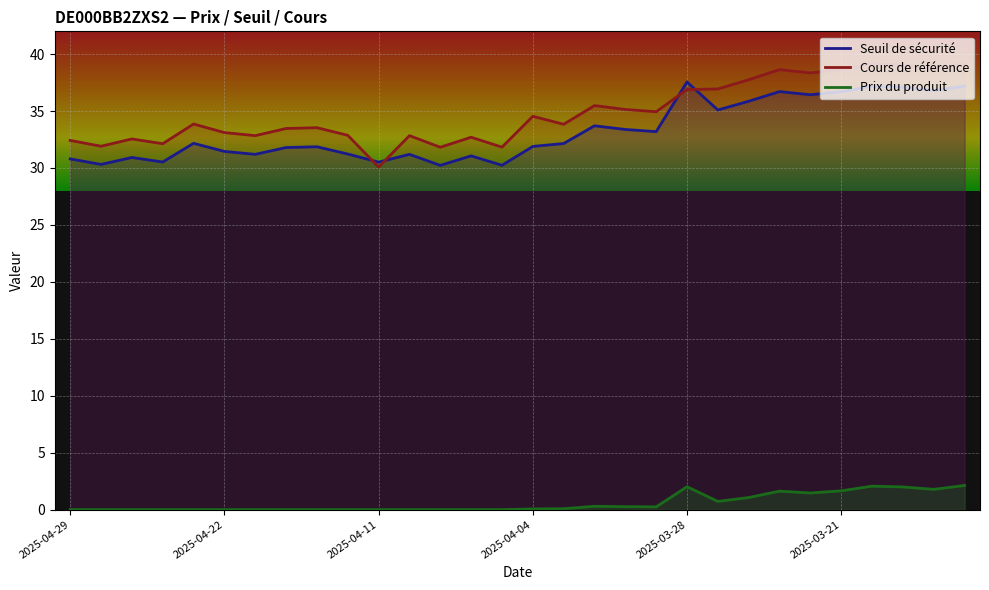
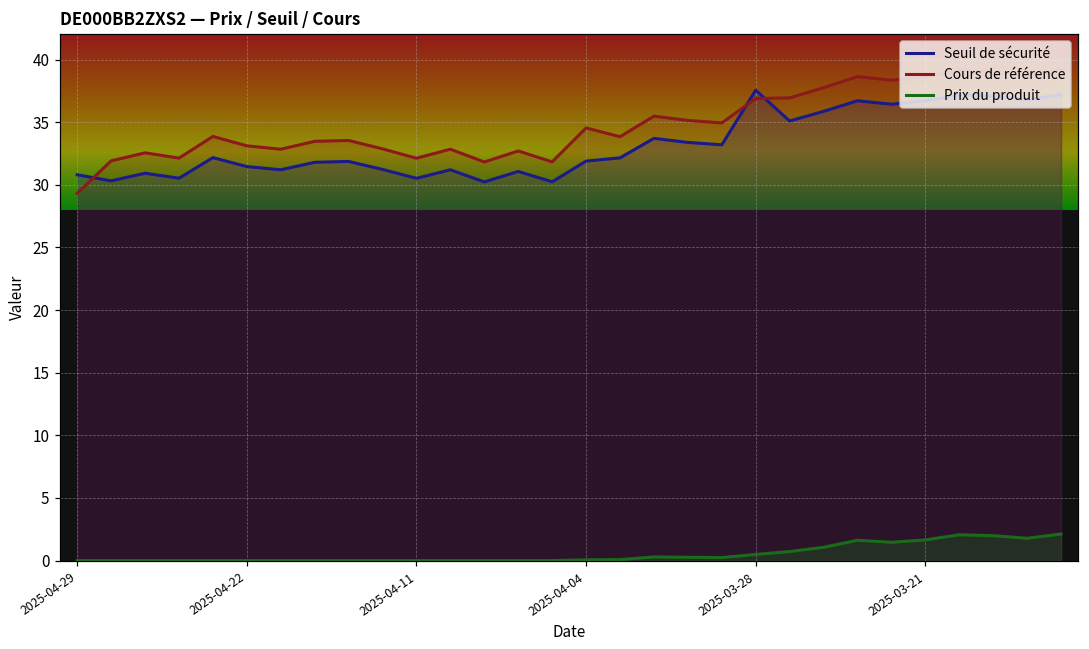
Cours de référence, 2025-04-29: 32.4 -> 29.3
Cours de référence, 2025-04-11: 30.1 -> 32.1
Prix du produit, 2025-03-28: 2.0 -> 0.5
